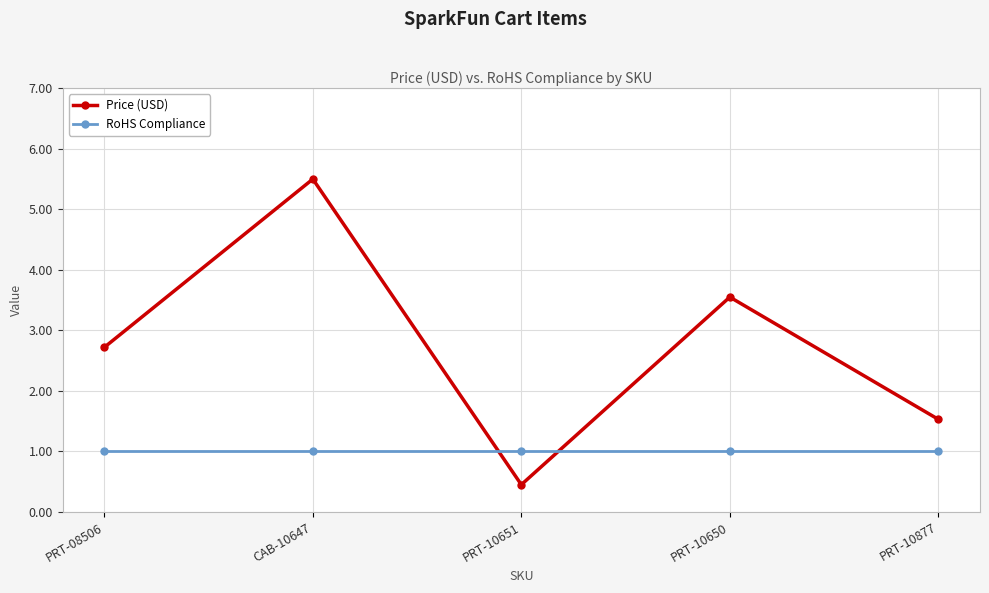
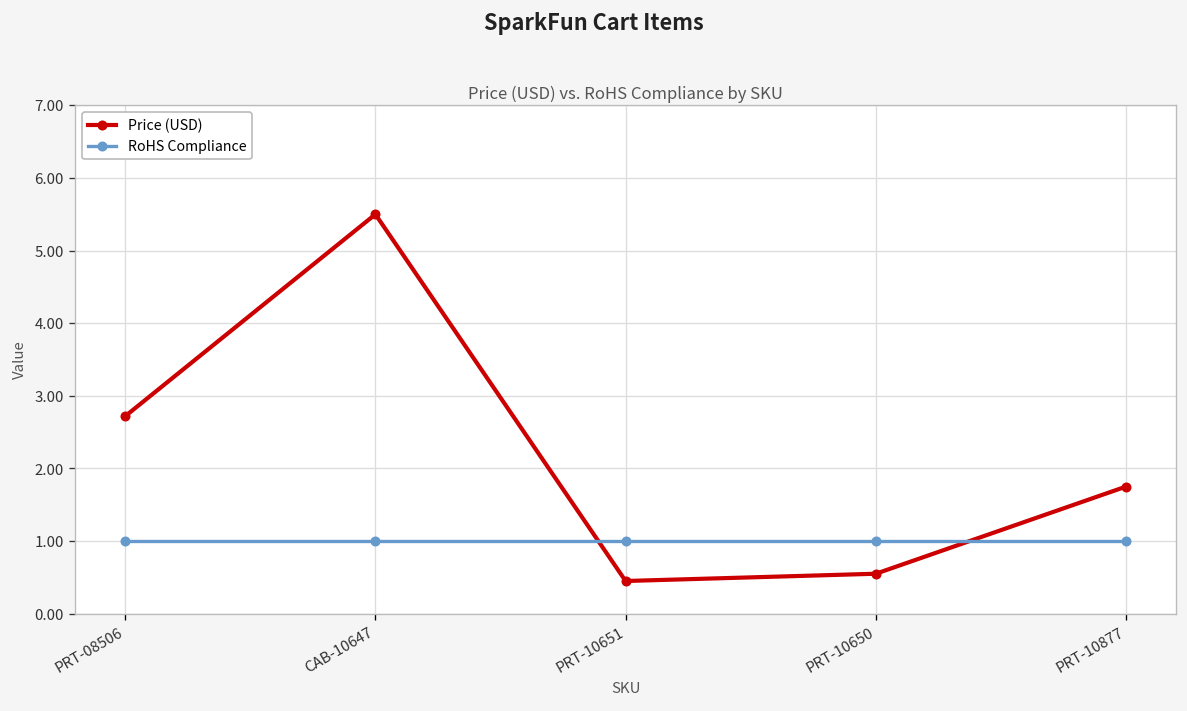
Price (USD), PRT-10650: 3.6 -> 0.6
Price (USD), PRT-10877: 1.5 -> 1.8
